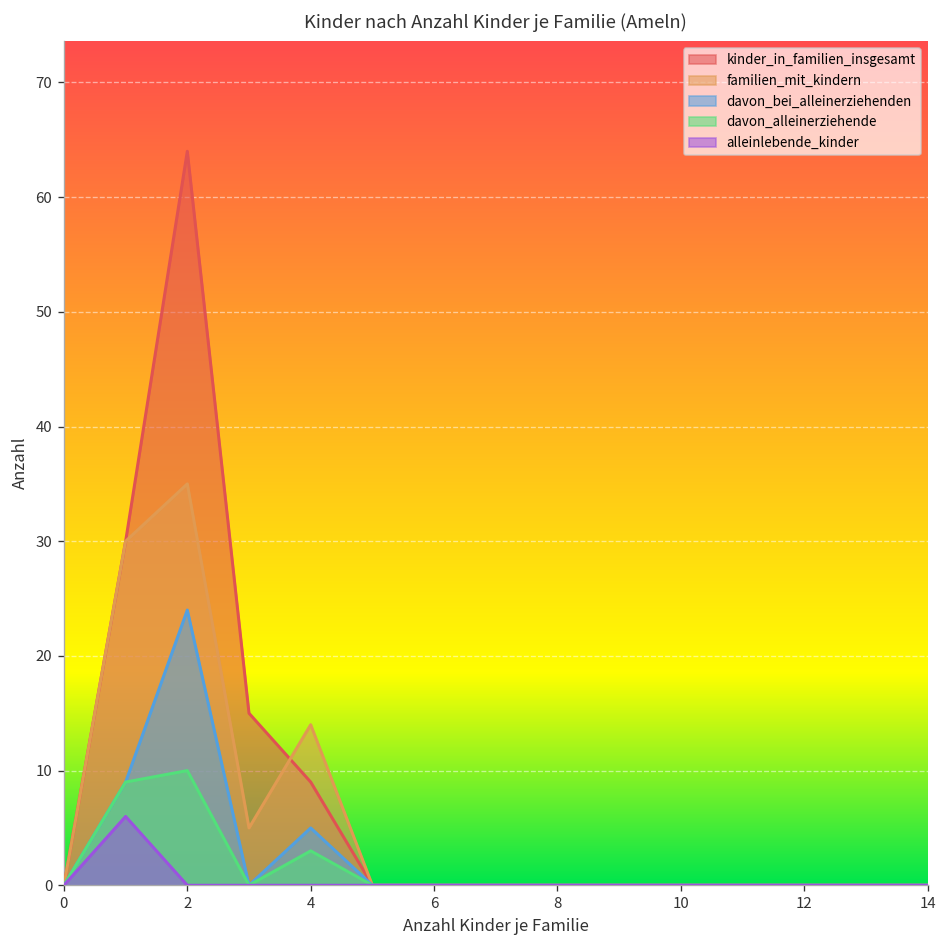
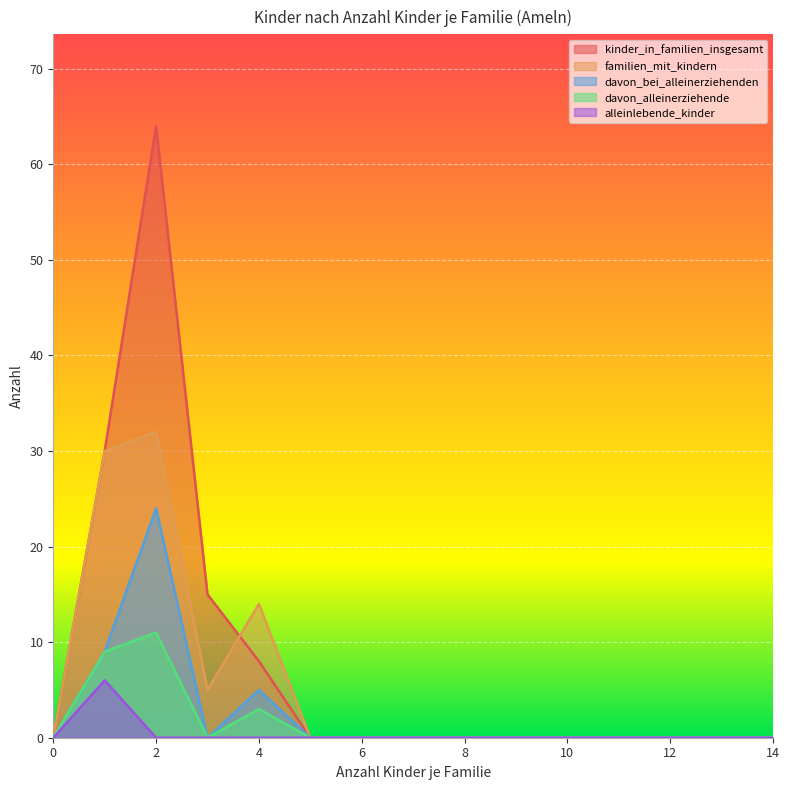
familien_mit_kindern, 2: 35 -> 32
davon_alleinerziehende, 2: 10 -> 11
kinder_in_familien_insgesamt, 4: 9 -> 8
